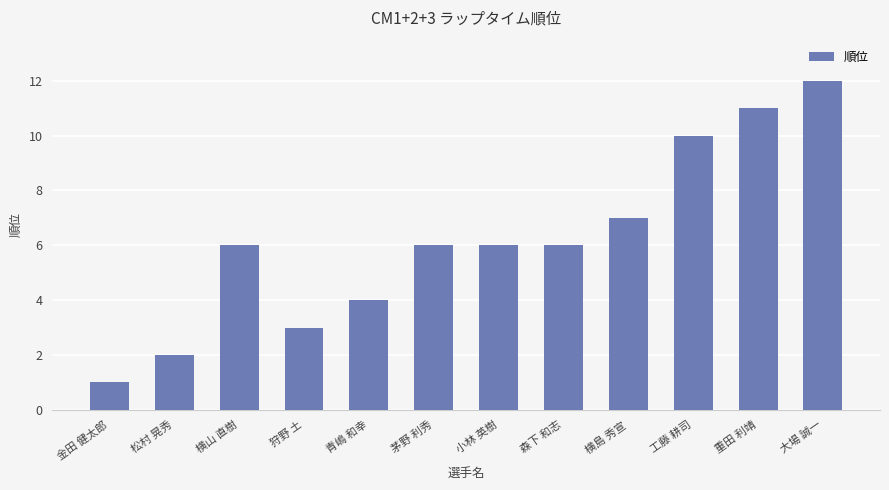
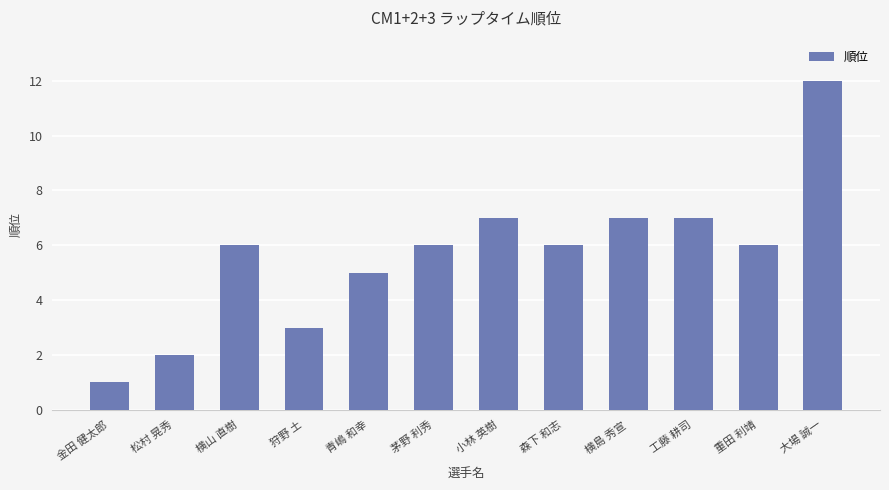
青嶋 和幸: 4 -> 5
小林 英樹: 6 -> 7
工藤 耕司: 10 -> 7
重田 利靖: 11 -> 6
